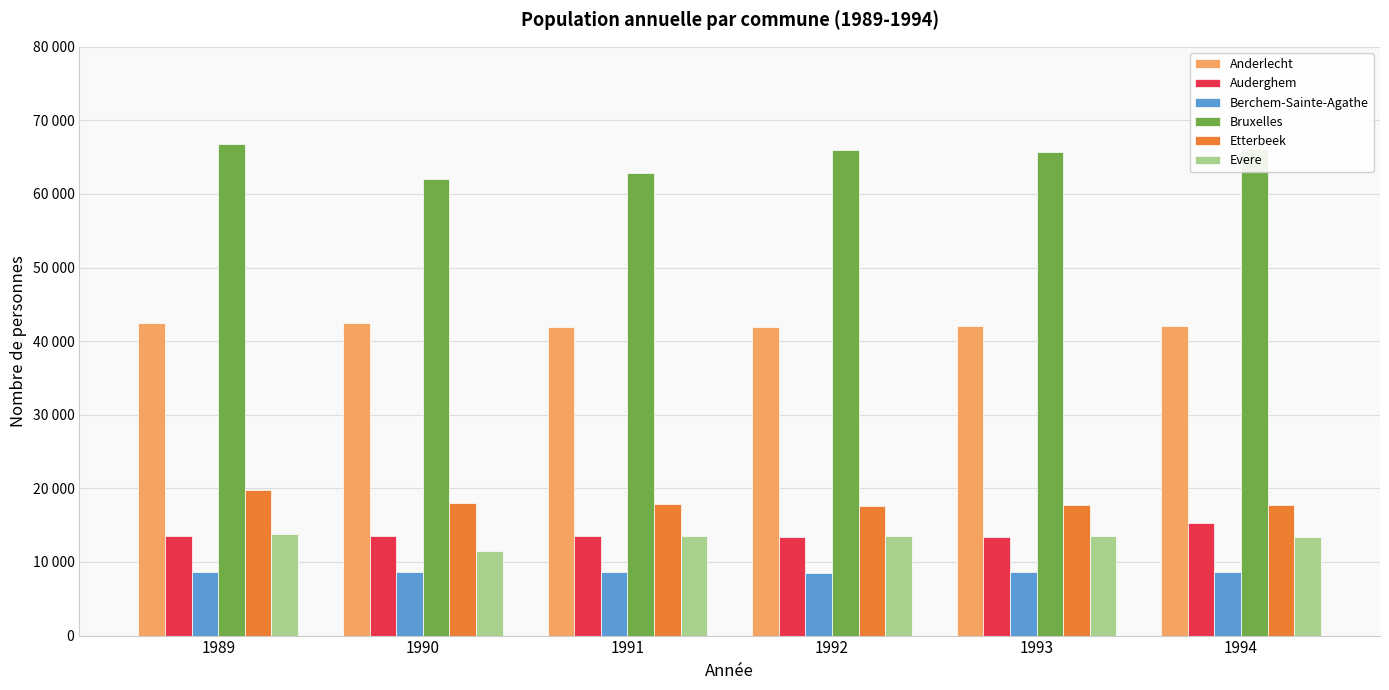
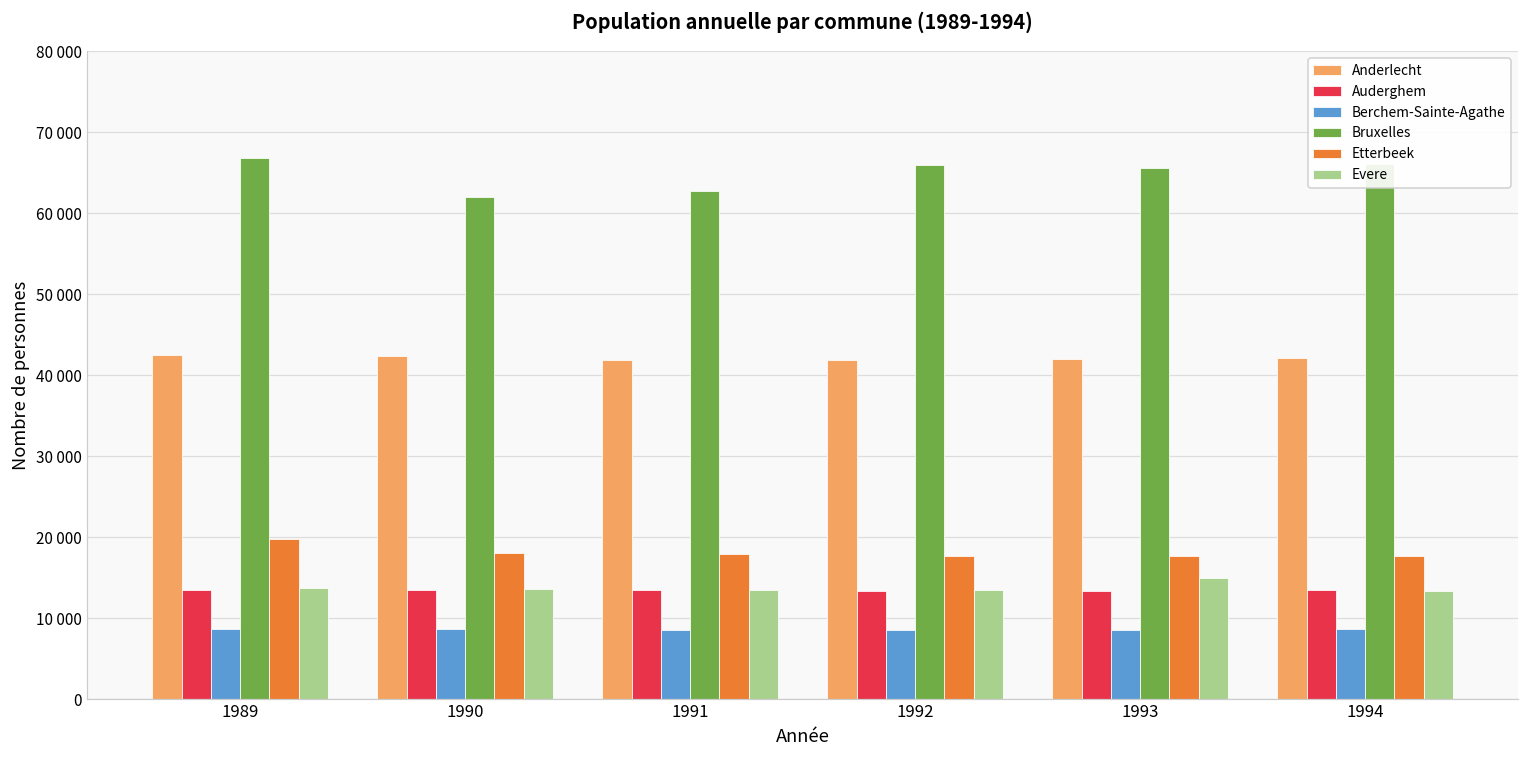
Evere, 1990: 11000 -> 14000
Evere, 1993: 14000 -> 15000
Auderghem, 1994: 15000 -> 13000
